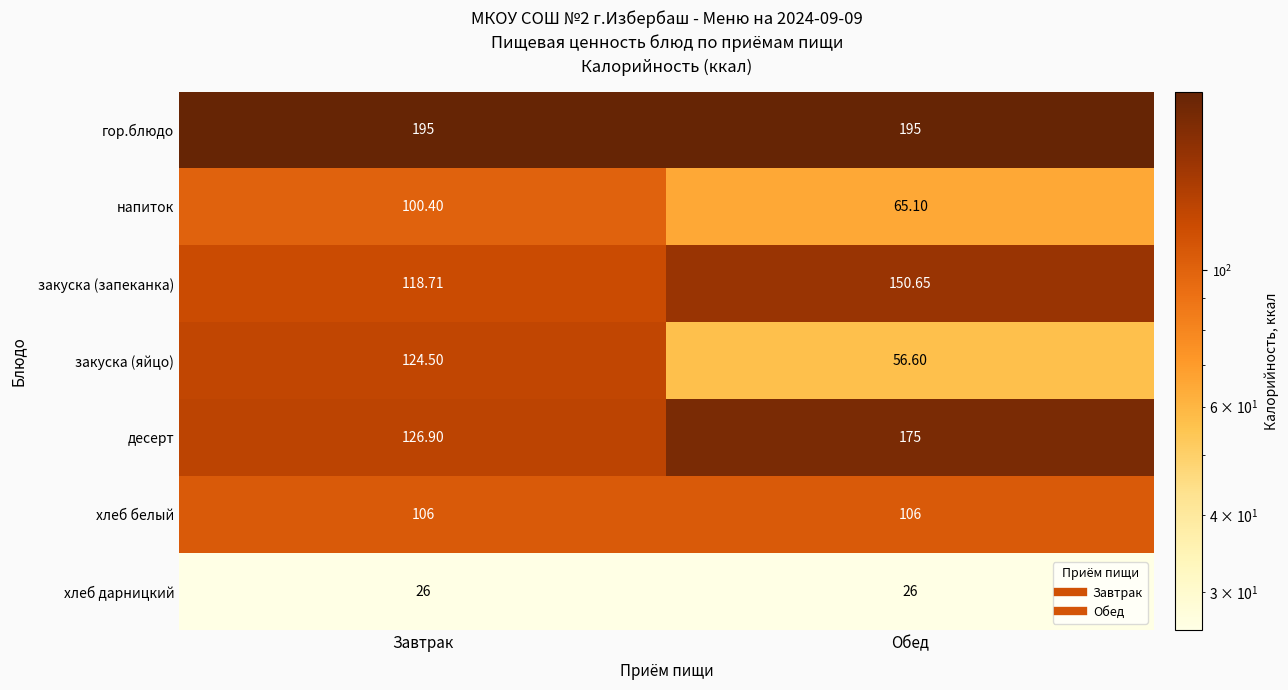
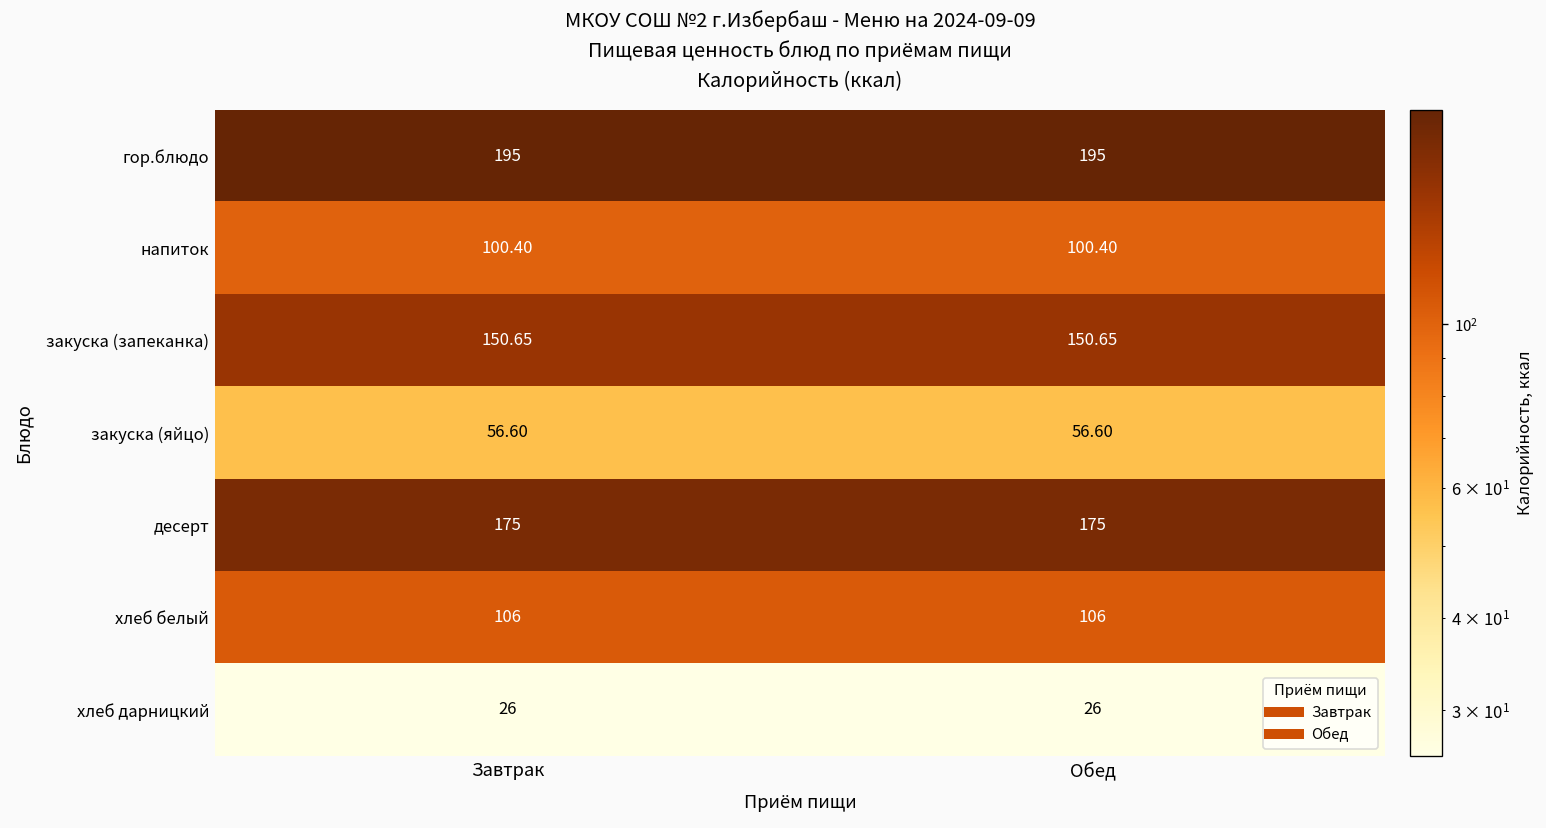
напиток, Обед: 65.10 -> 100.40
закуска (запеканка), Завтрак: 118.71 -> 150.65
закуска (яйцо), Завтрак: 124.50 -> 56.60
десерт, Завтрак: 126.90 -> 175
